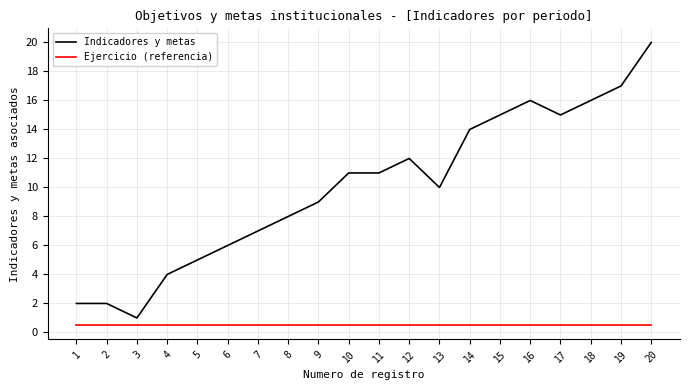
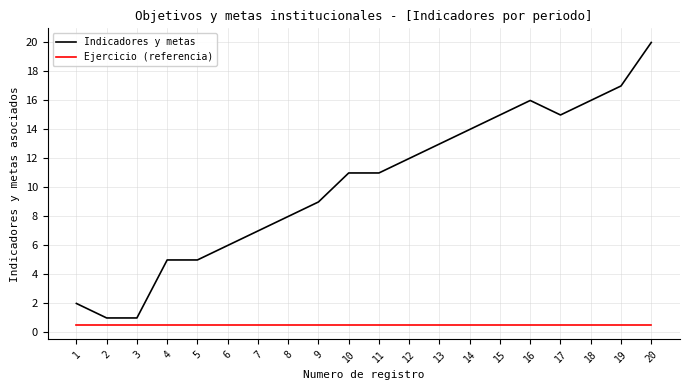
Indicadores y metas, 2: 2 -> 1
Indicadores y metas, 4: 4 -> 5
Indicadores y metas, 13: 10 -> 13
